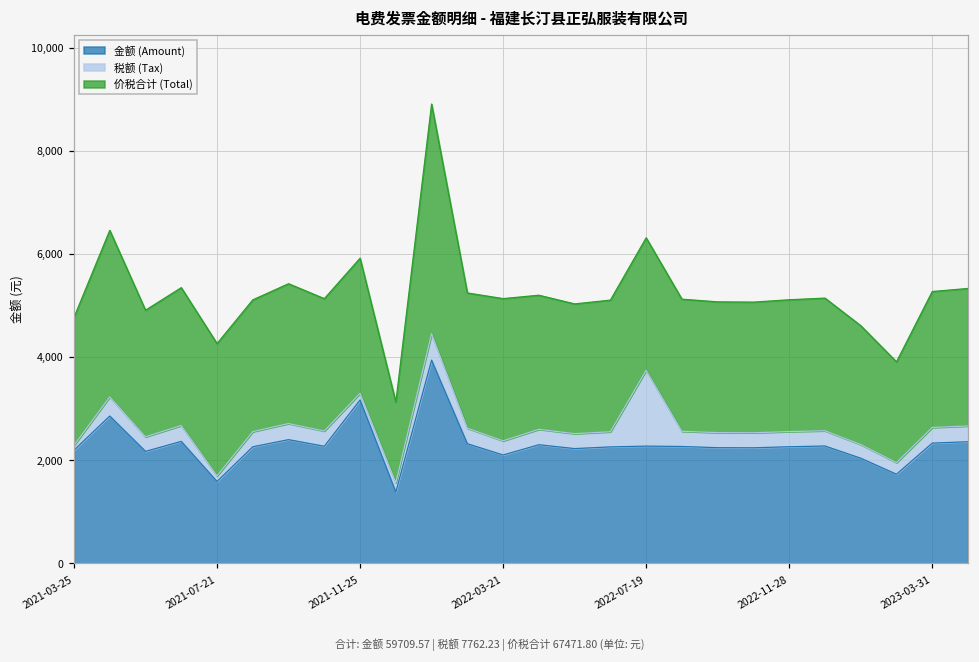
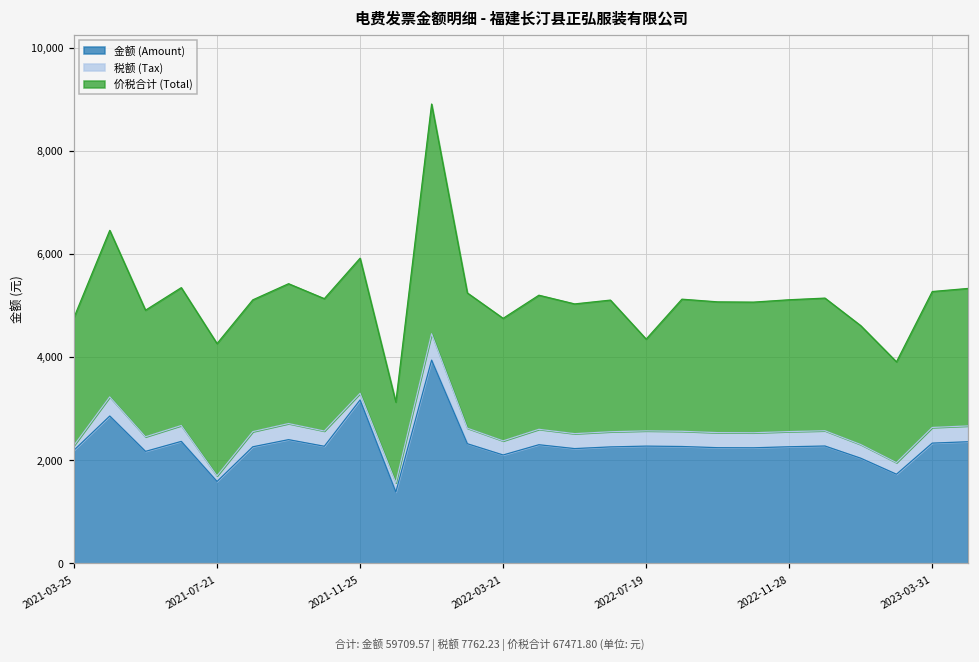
价税合计 (Total), 2022-03-21: 2,800 -> 2,400
税额 (Tax), 2022-07-19: 1,500 -> 300
价税合计 (Total), 2022-07-19: 2,600 -> 1,800
